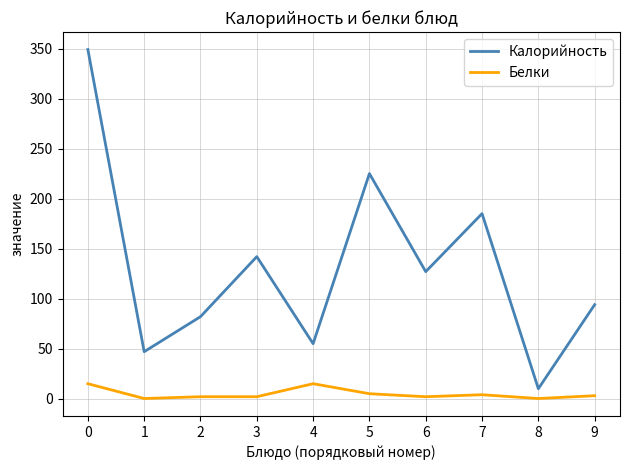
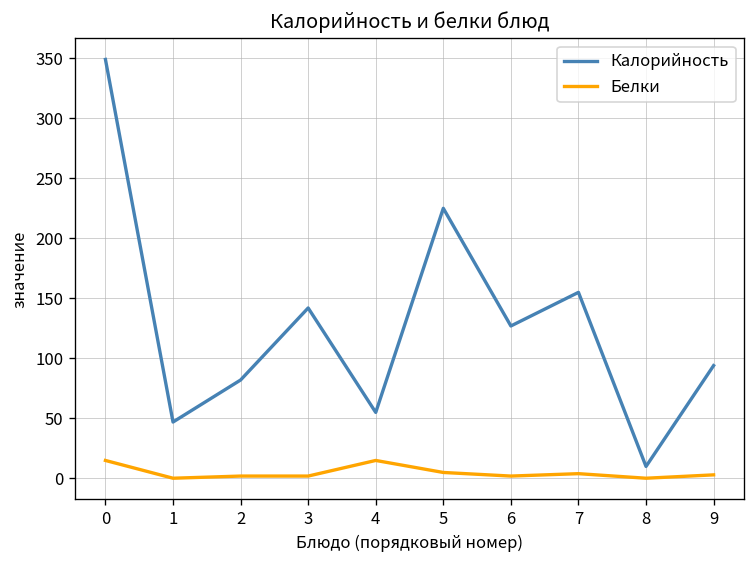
Калорийность, 7: 185 -> 155
